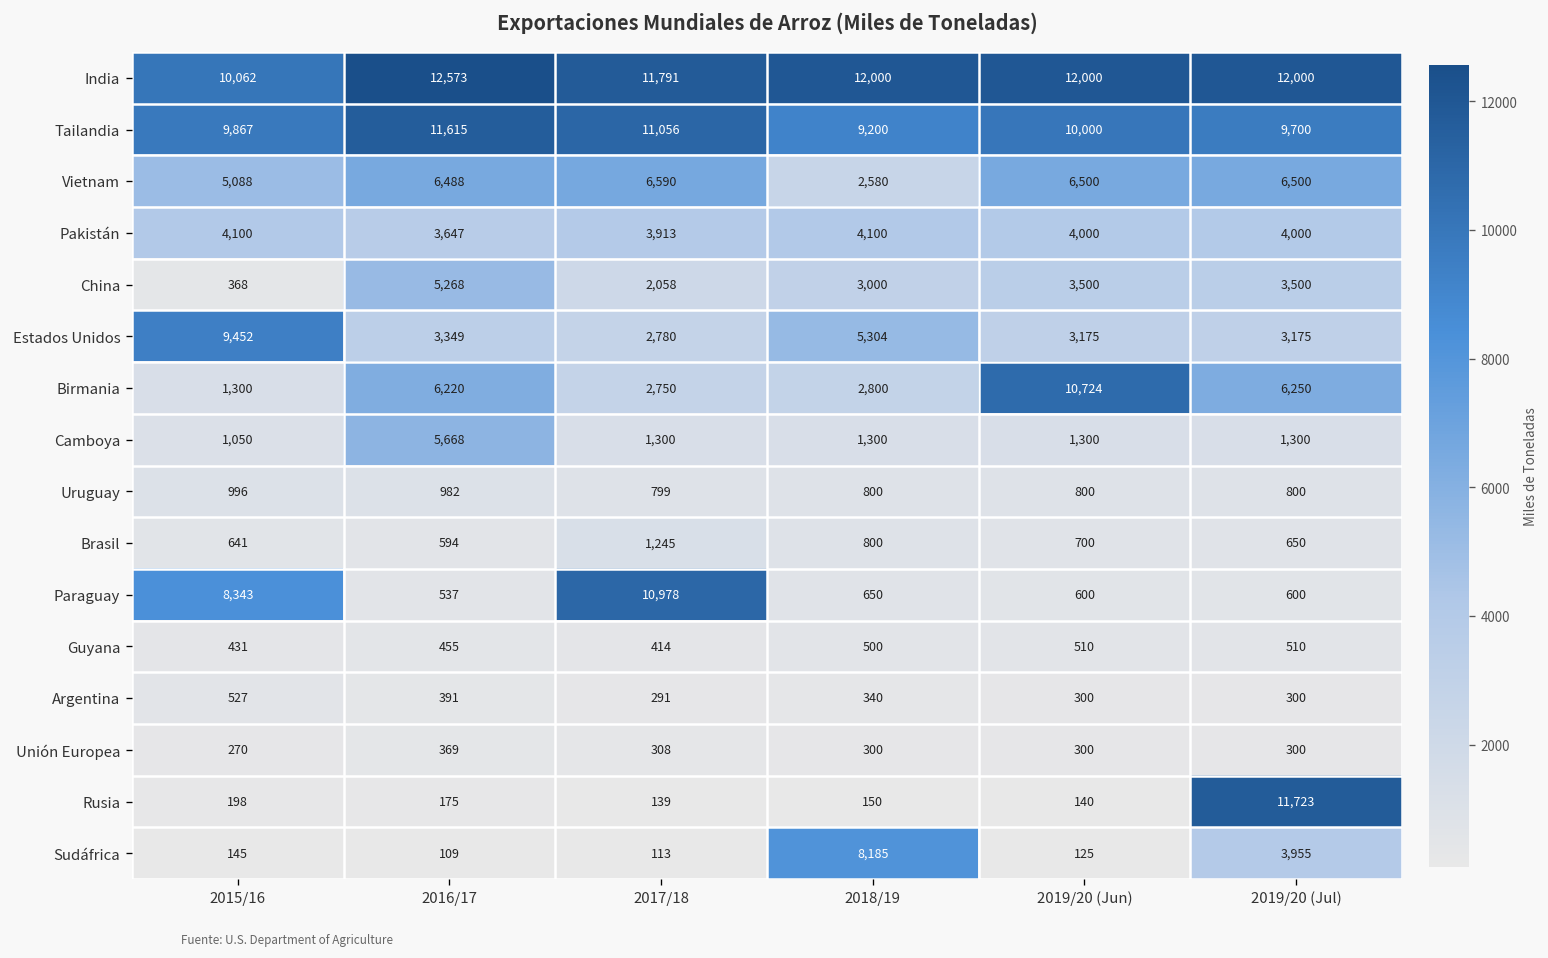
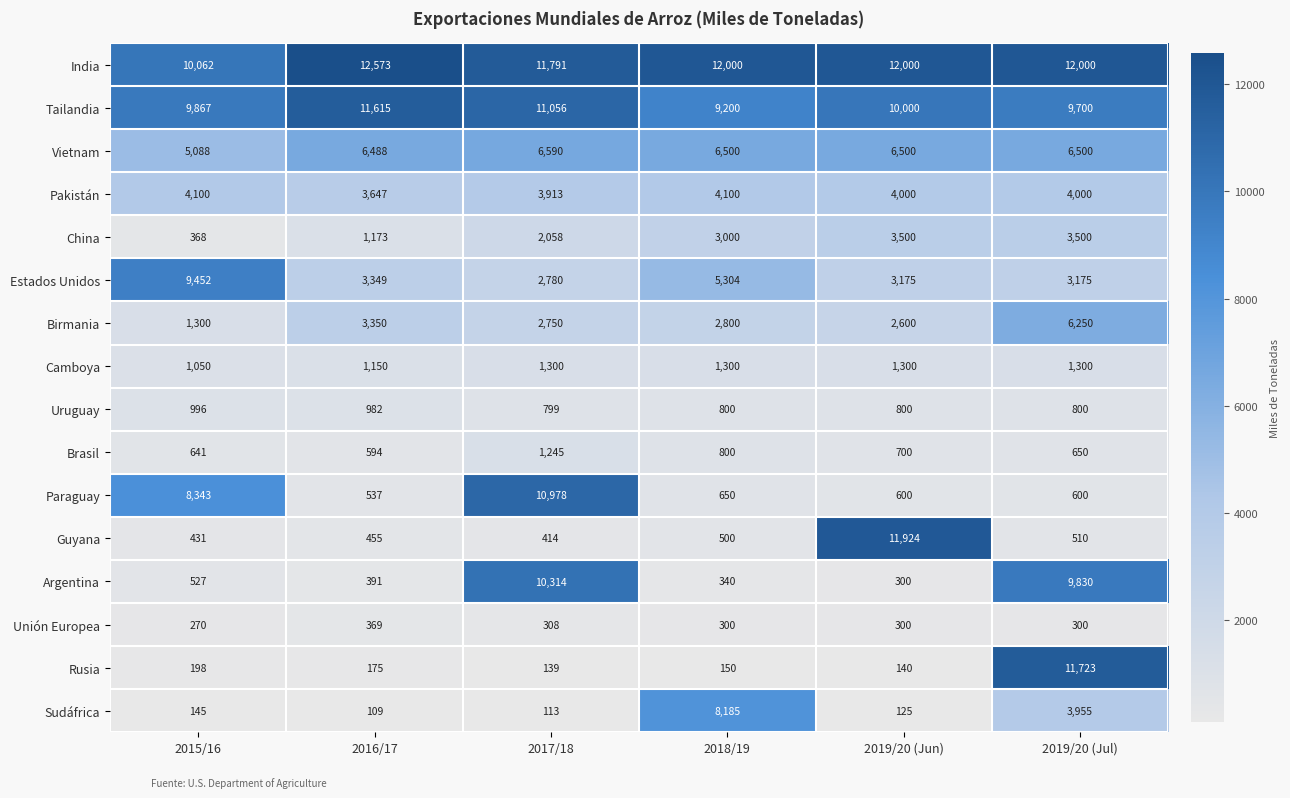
Vietnam, 2018/19: 2,580 -> 6,500
China, 2016/17: 5,268 -> 1,173
Birmania, 2016/17: 6,220 -> 3,350
Birmania, 2019/20 (Jun): 10,724 -> 2,600
Camboya, 2016/17: 5,668 -> 1,150
Guyana, 2019/20 (Jun): 510 -> 11,924
Argentina, 2017/18: 291 -> 10,314
Argentina, 2019/20 (Jul): 300 -> 9,830
